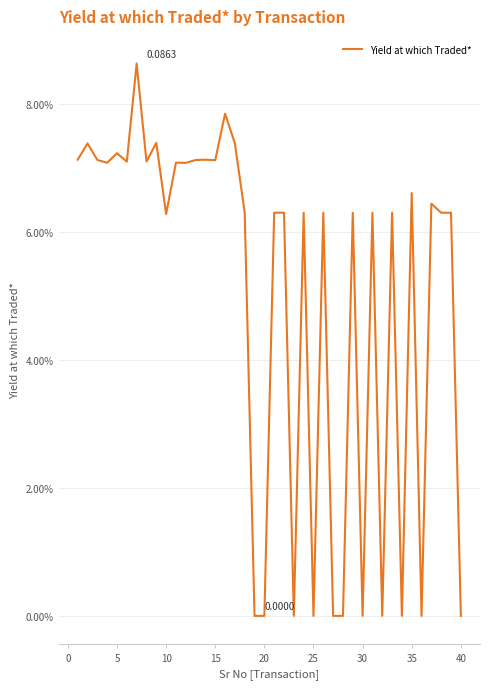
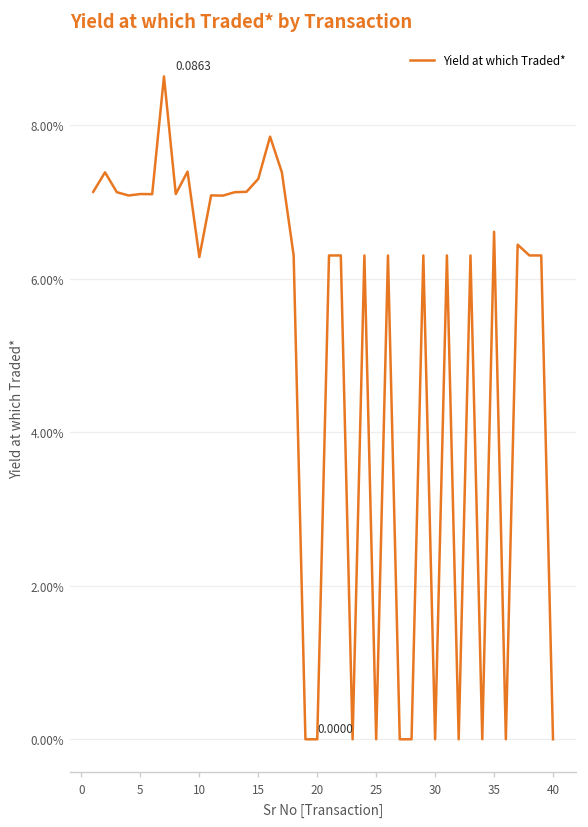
5: 7.2% -> 7.1%
15: 7.1% -> 7.3%
